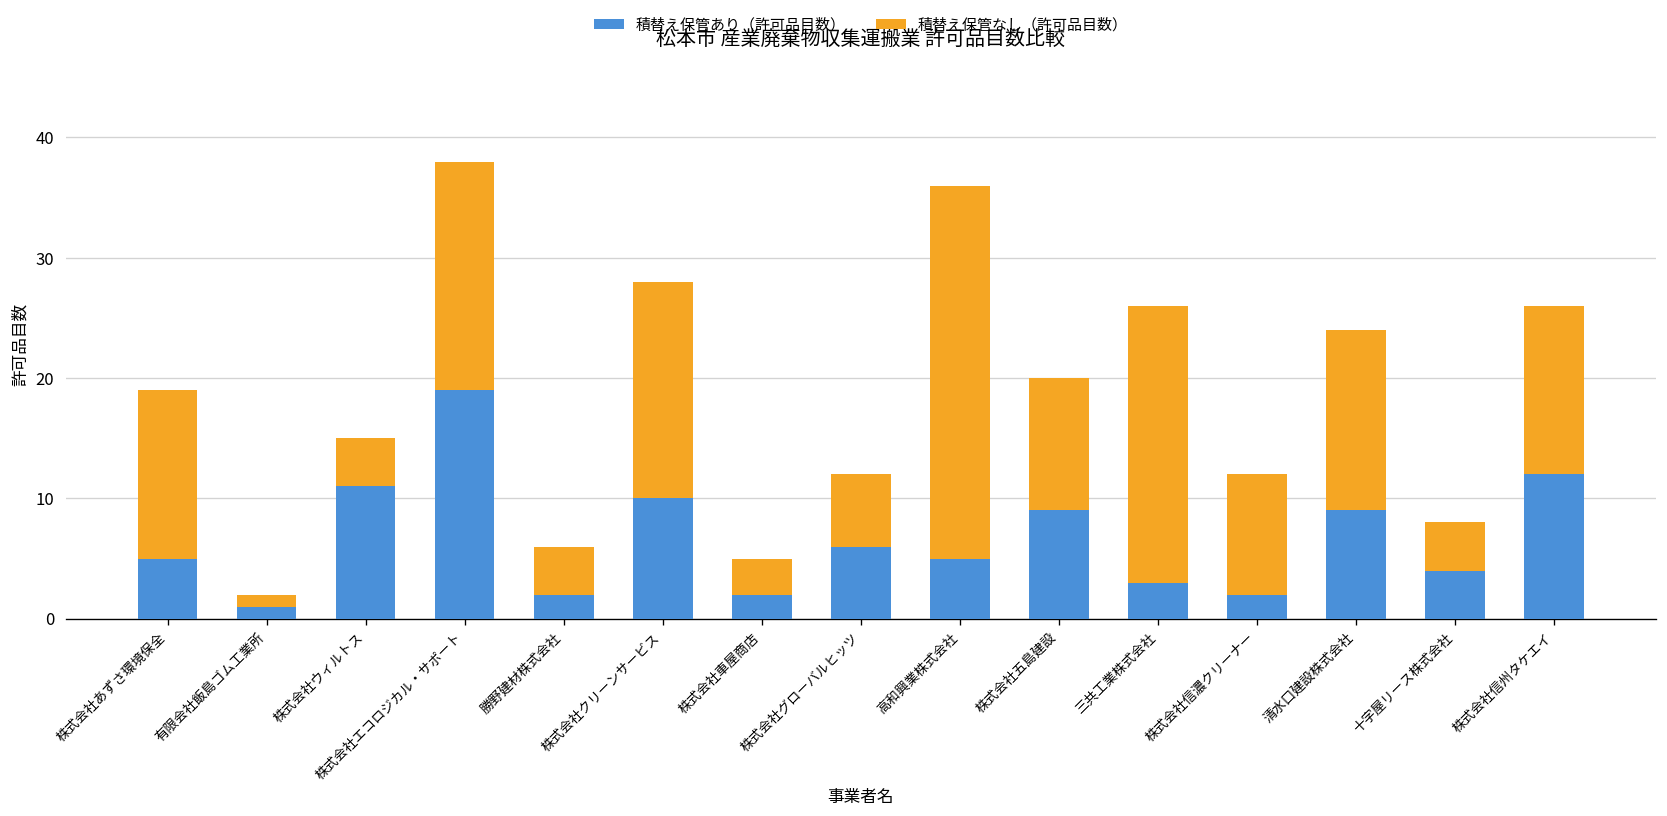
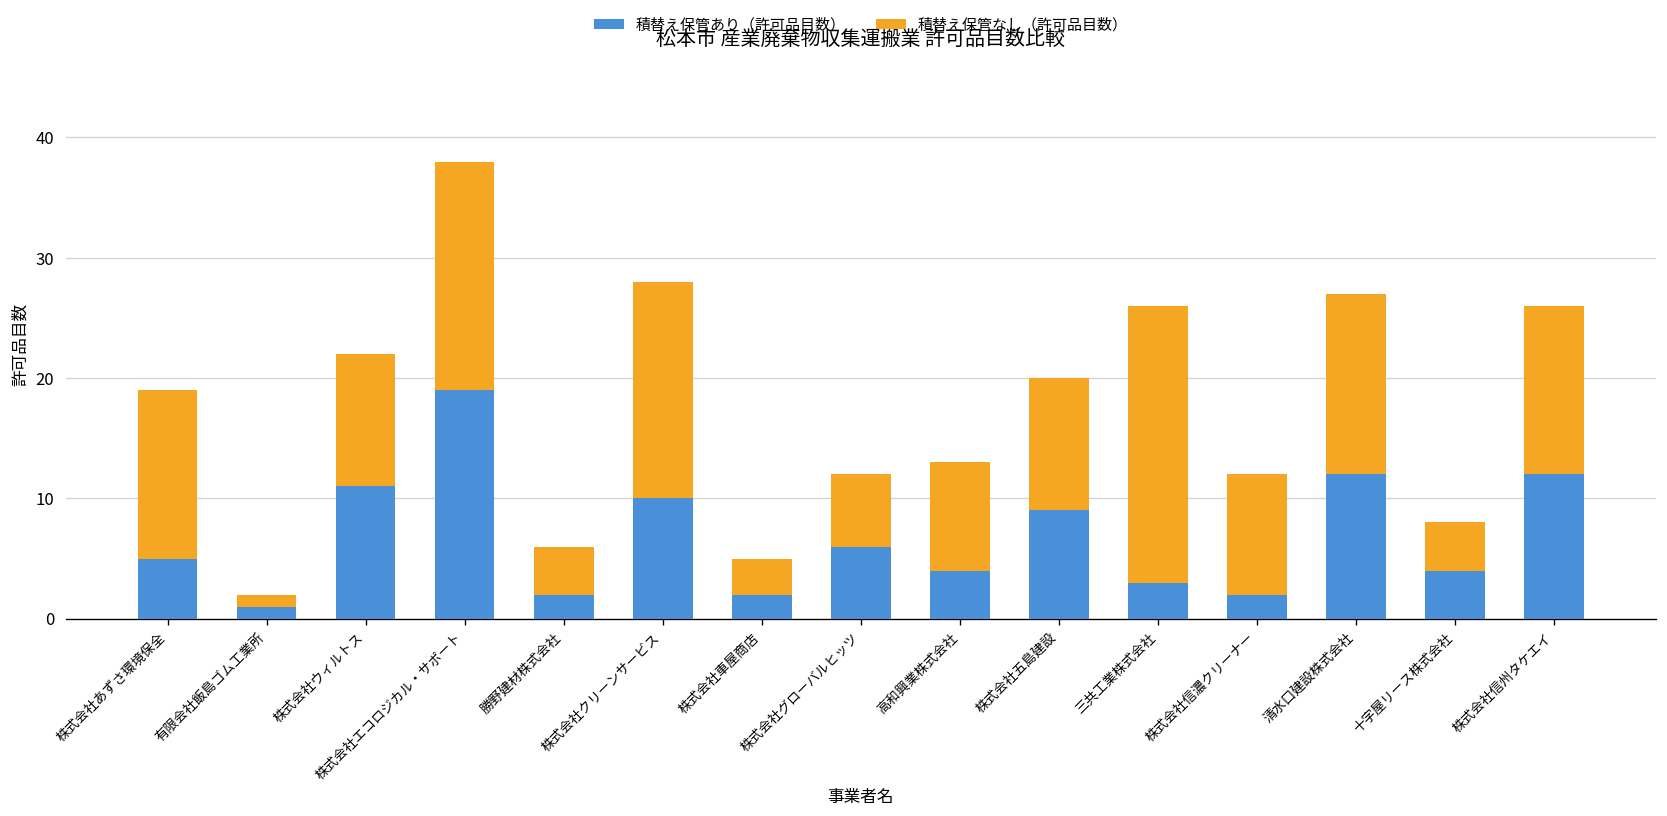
積替え保管なし（許可品目数）, 株式会社ウィルトス: 4 -> 11
積替え保管あり（許可品目数）, 高和興業株式会社: 5 -> 4
積替え保管なし（許可品目数）, 高和興業株式会社: 31 -> 9
積替え保管あり（許可品目数）, 清水口建設株式会社: 9 -> 12
